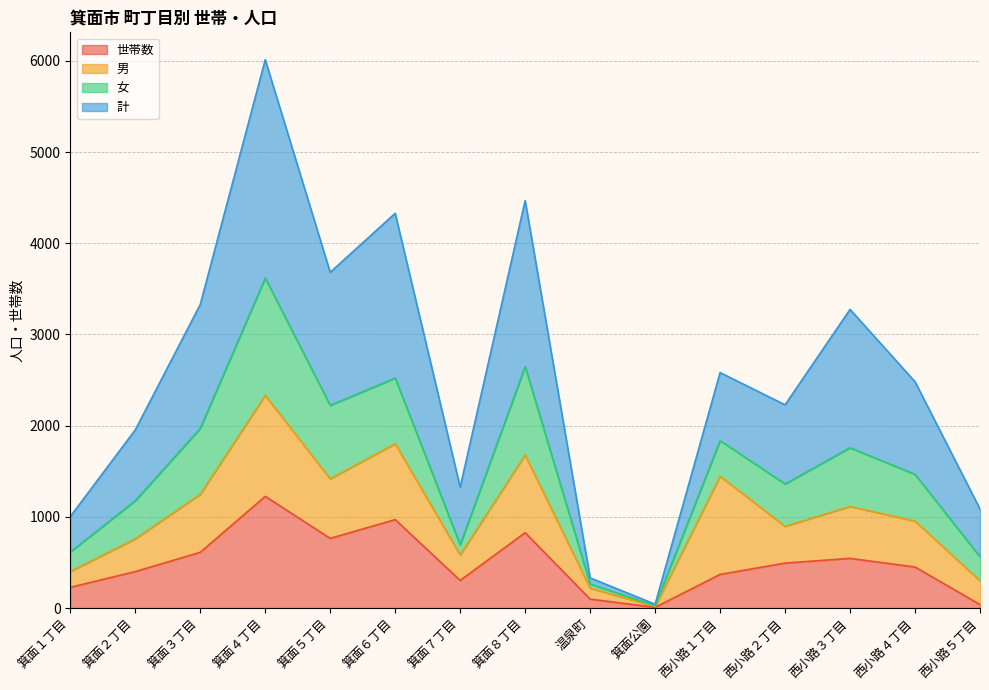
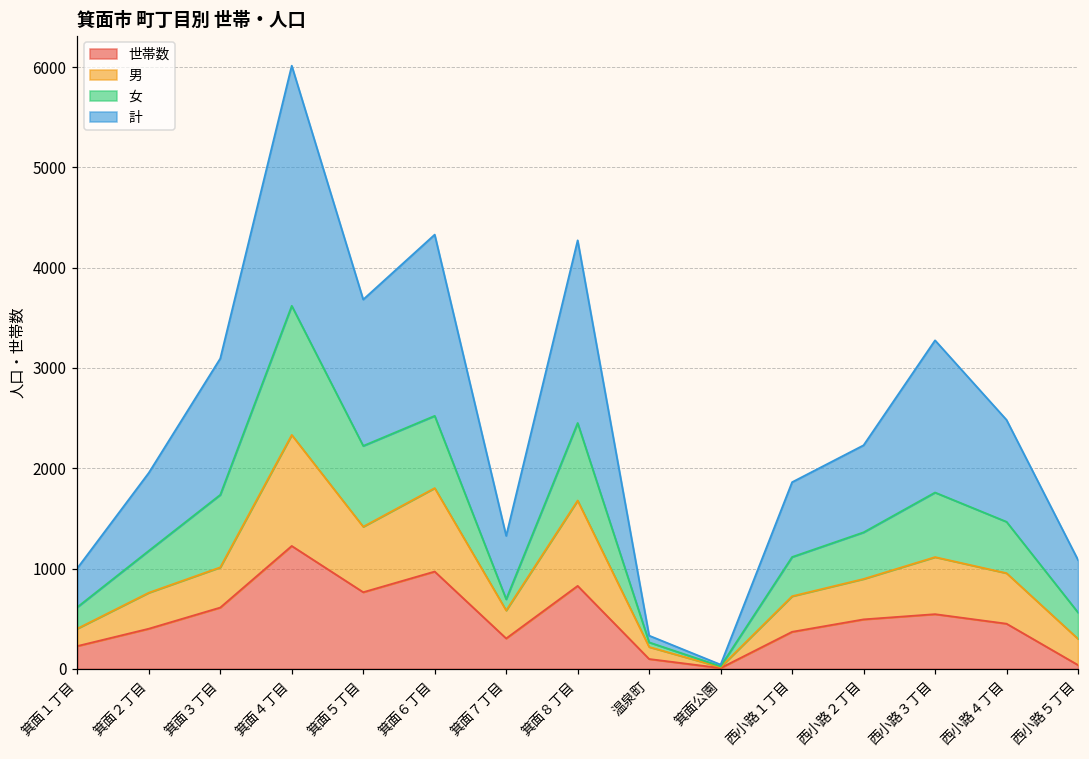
男, 箕面３丁目: 600 -> 400
女, 箕面８丁目: 1000 -> 800
男, 西小路１丁目: 1100 -> 400
